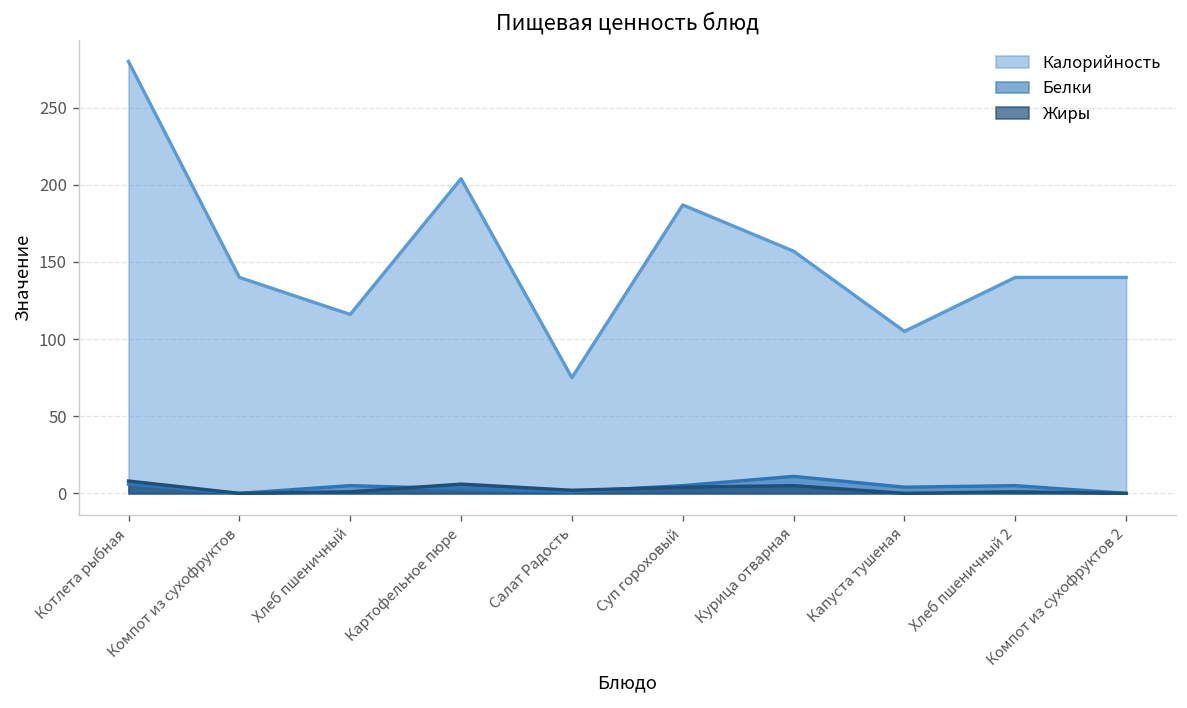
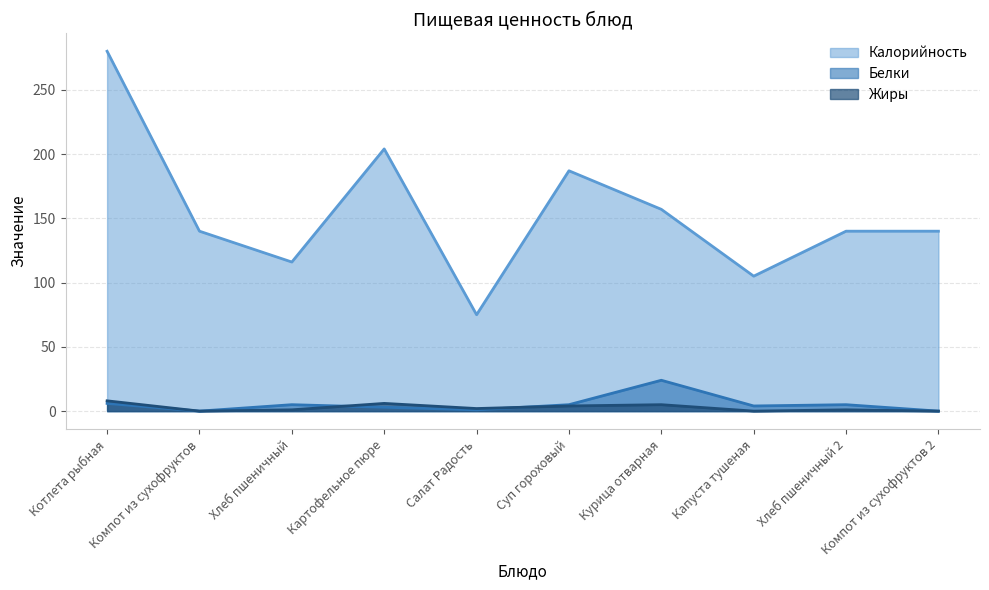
Белки, Курица отварная: 11 -> 24
